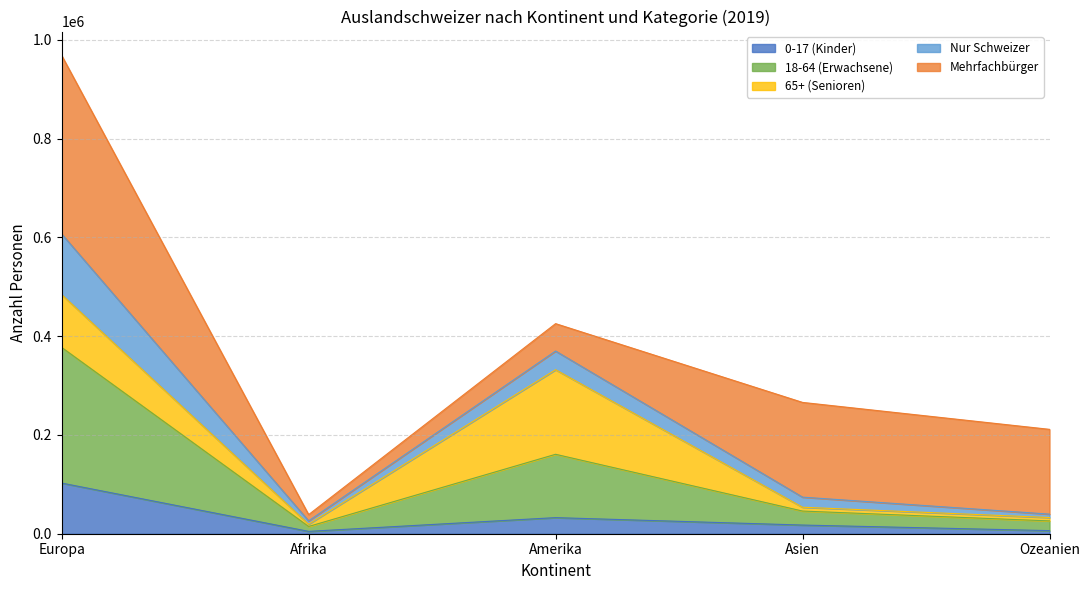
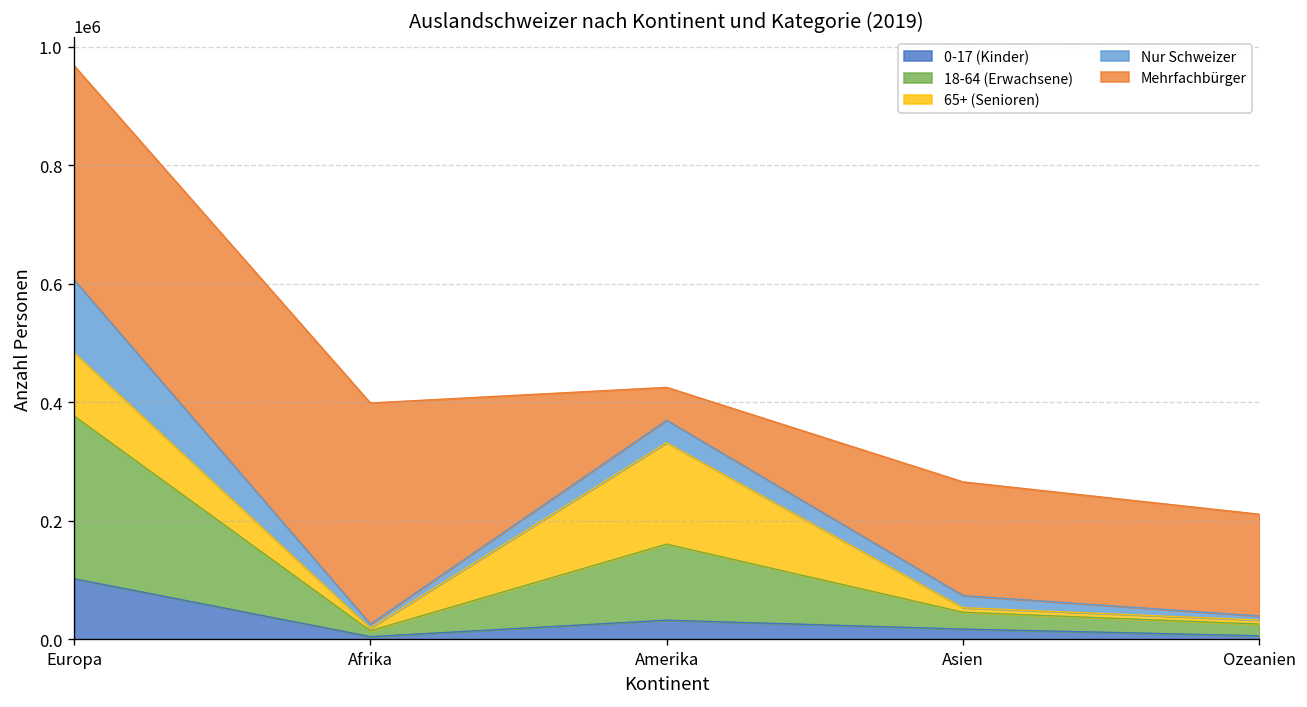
Mehrfachbürger, Afrika: 10000 -> 370000
